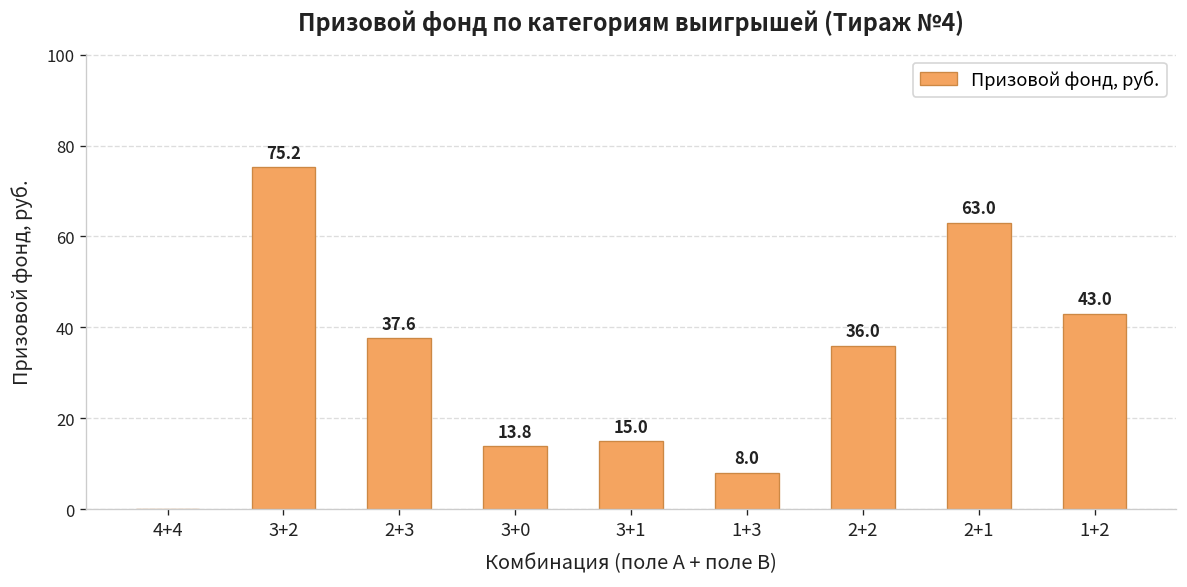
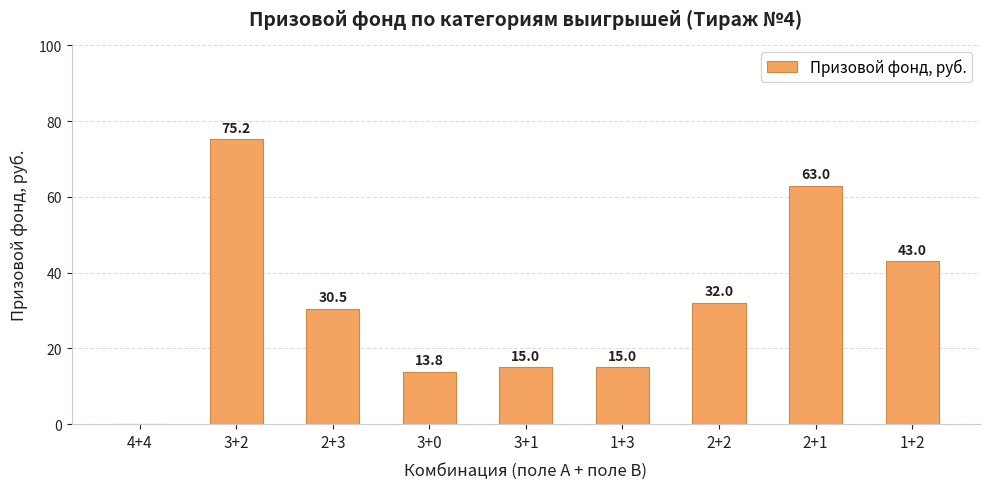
2+3: 37.6 -> 30.5
1+3: 8.0 -> 15.0
2+2: 36.0 -> 32.0
